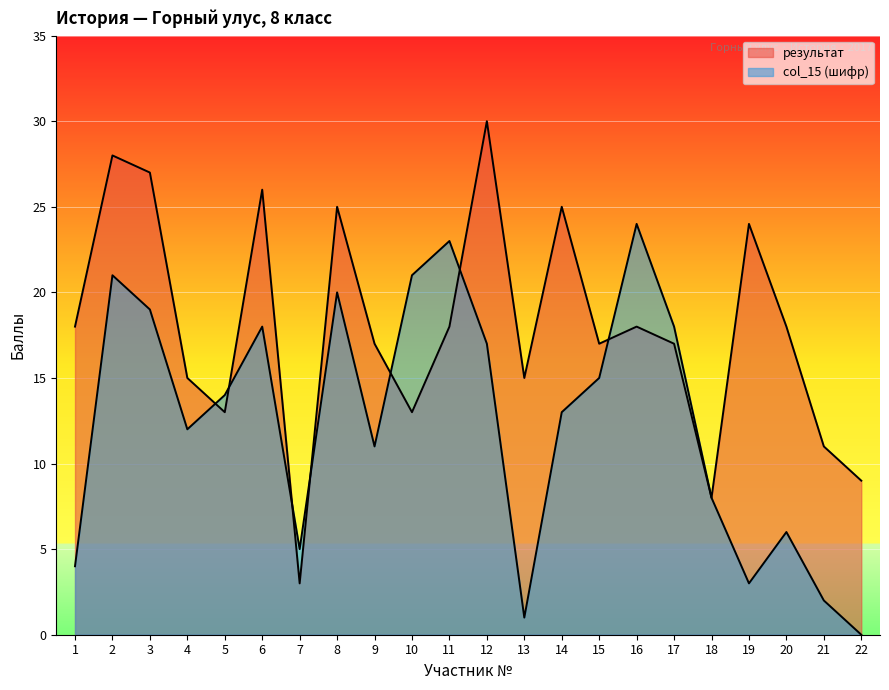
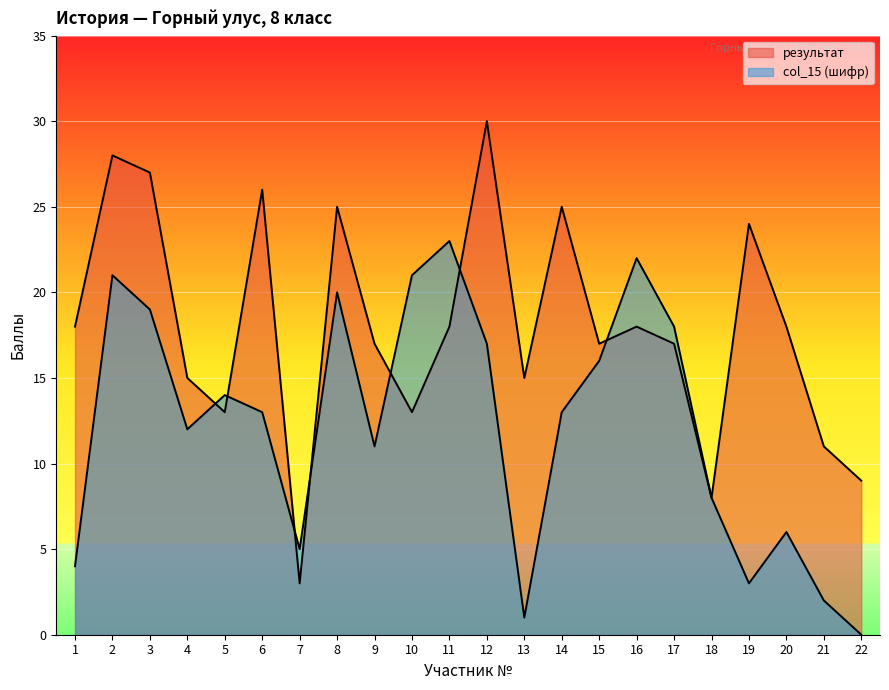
col_15 (шифр), 6: 18 -> 13
col_15 (шифр), 15: 15 -> 16
col_15 (шифр), 16: 24 -> 22
